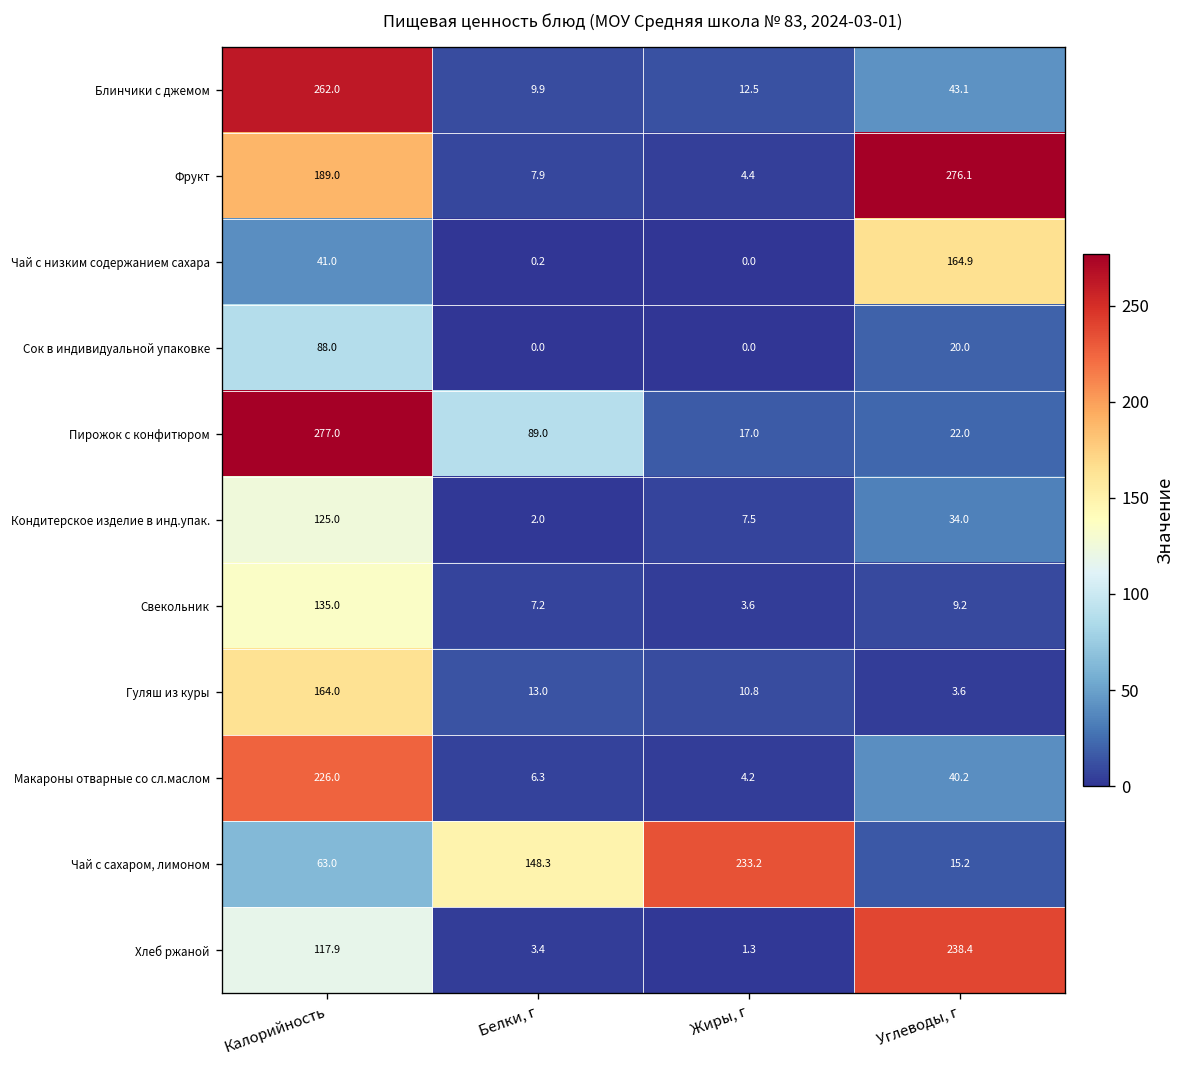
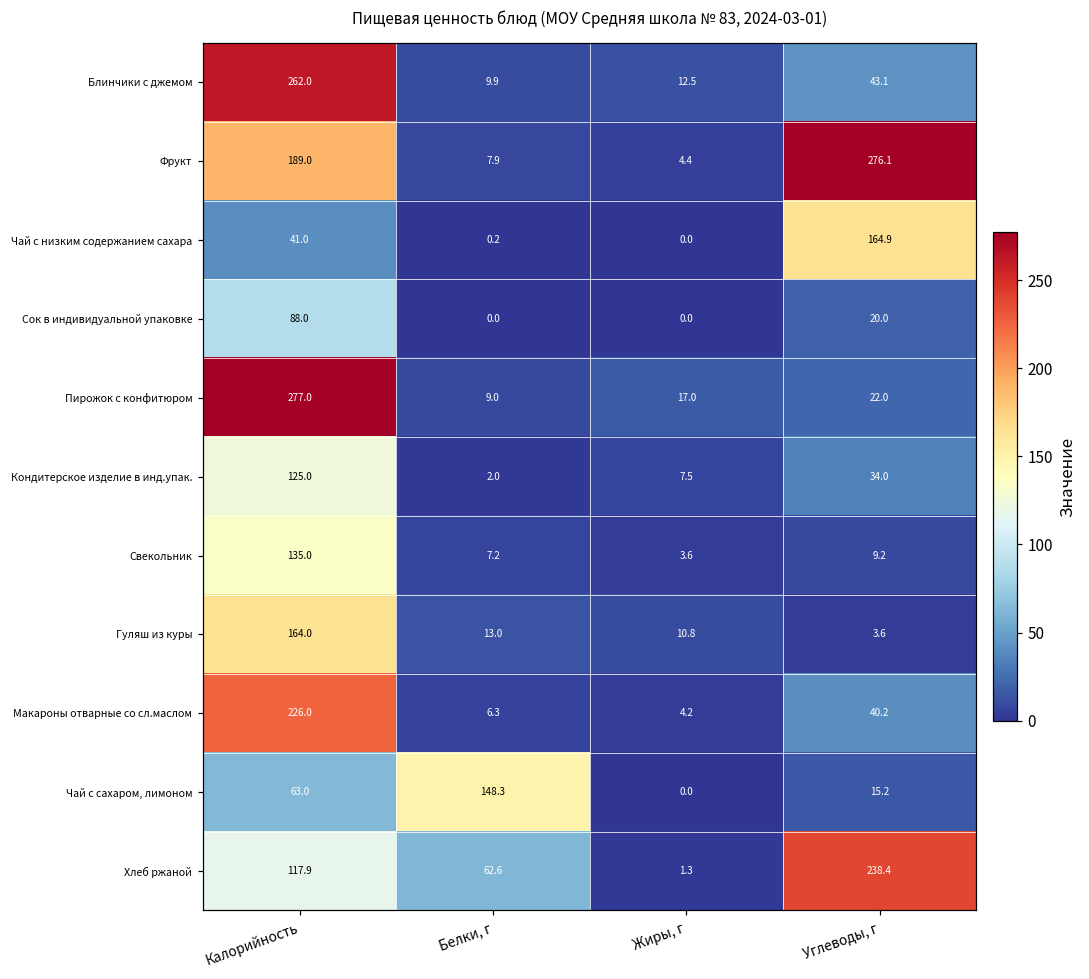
Пирожок с конфитюром, Белки, г: 89.0 -> 9.0
Чай с сахаром, лимоном, Жиры, г: 233.2 -> 0.0
Хлеб ржаной, Белки, г: 3.4 -> 62.6
